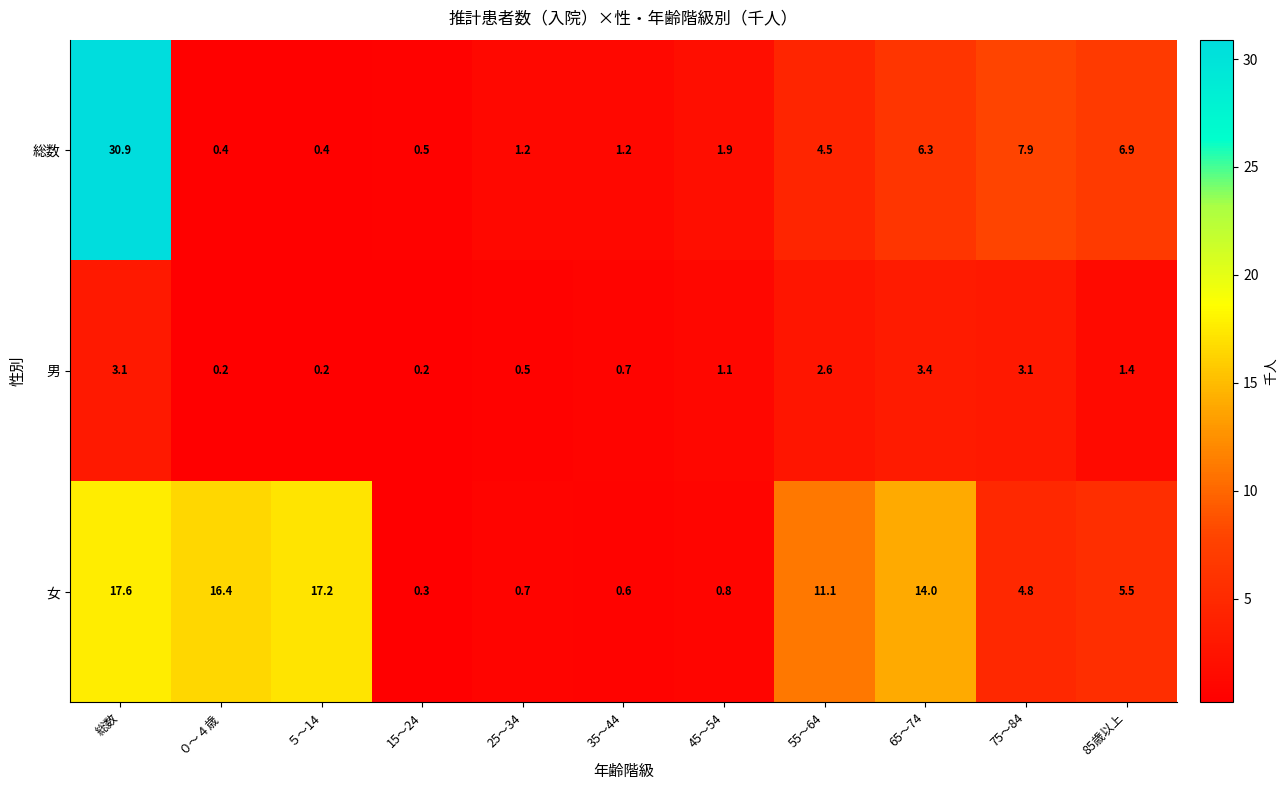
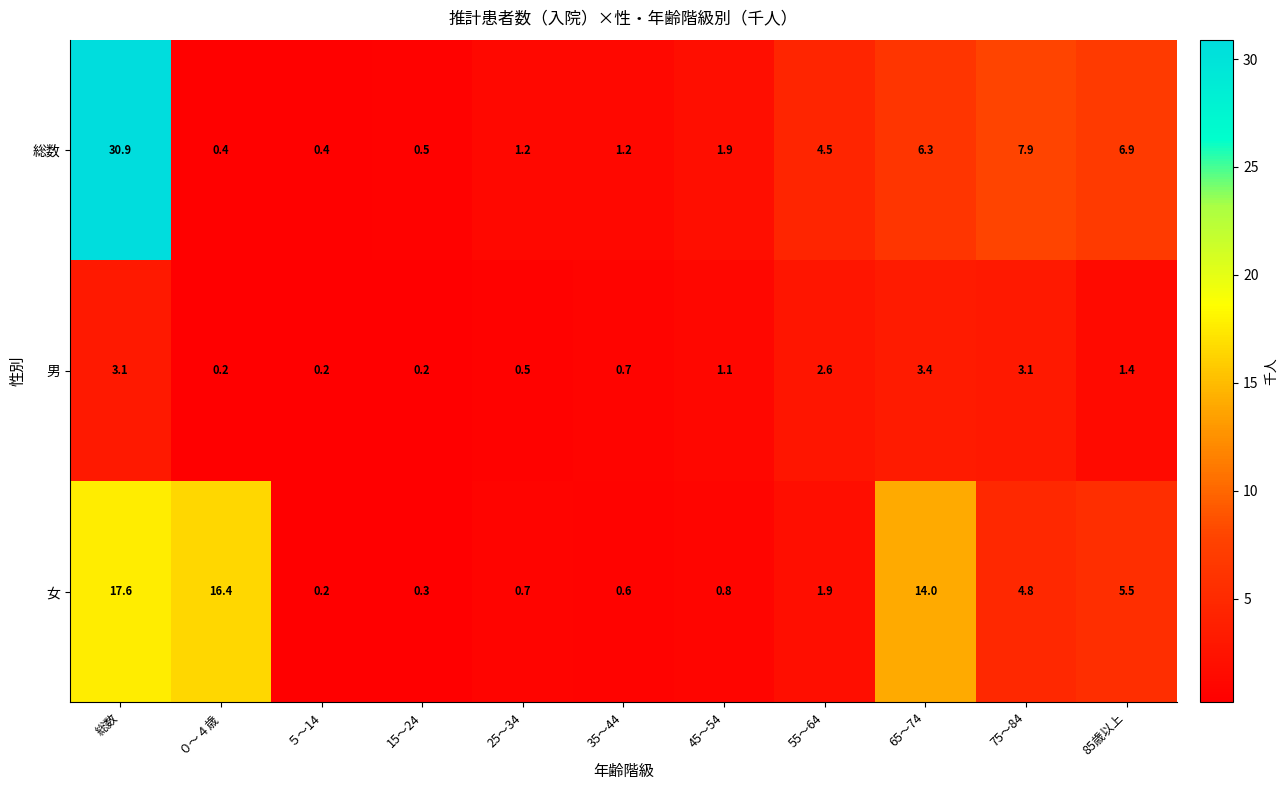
女, ５～14: 17.2 -> 0.2
女, 55～64: 11.1 -> 1.9
